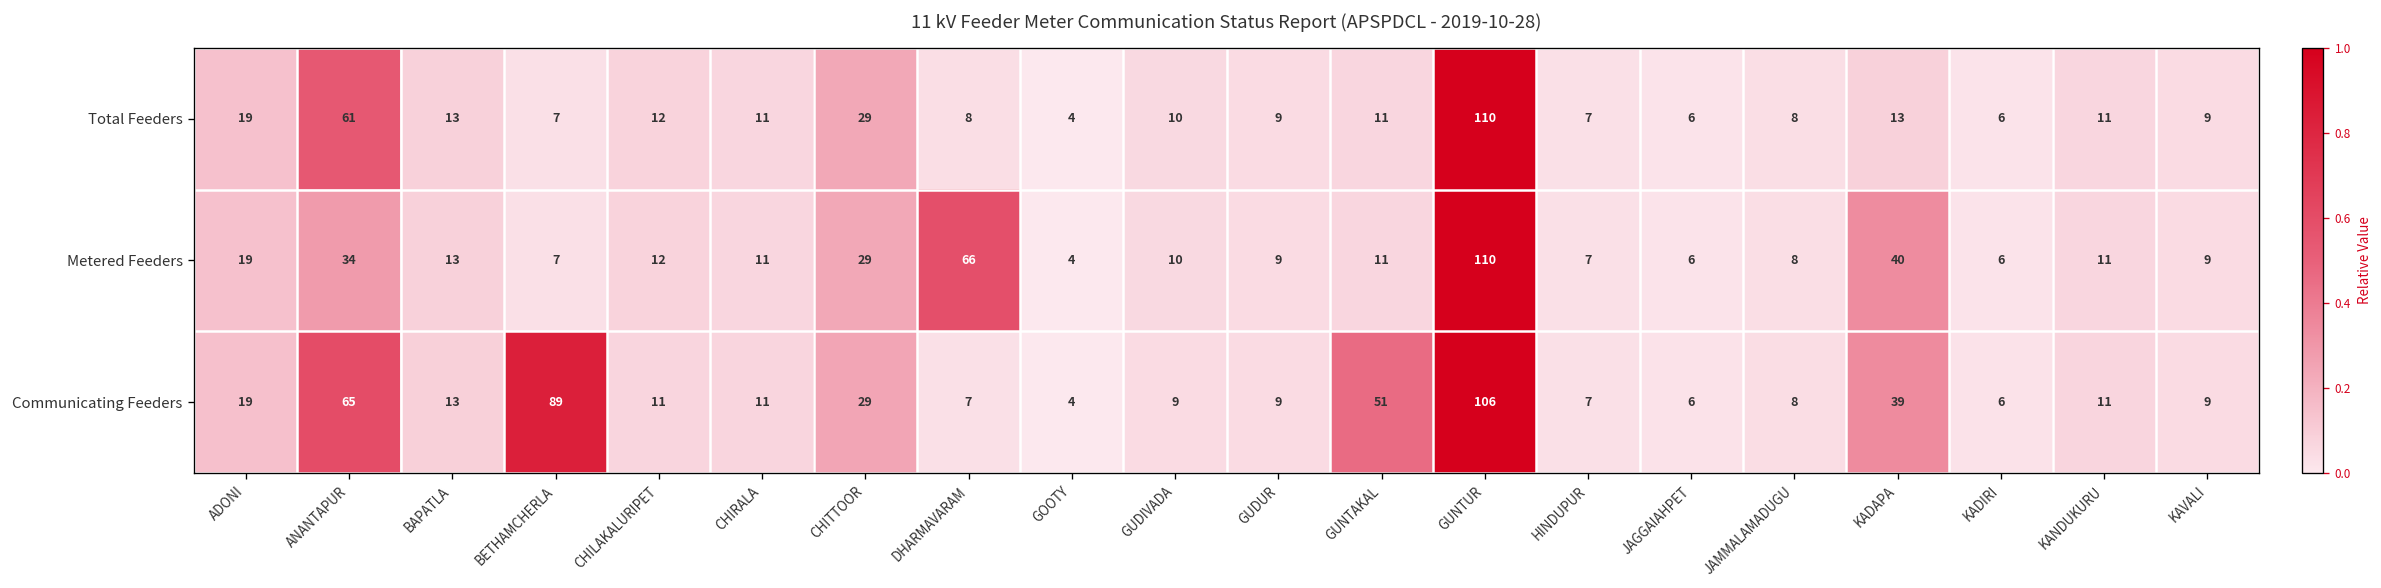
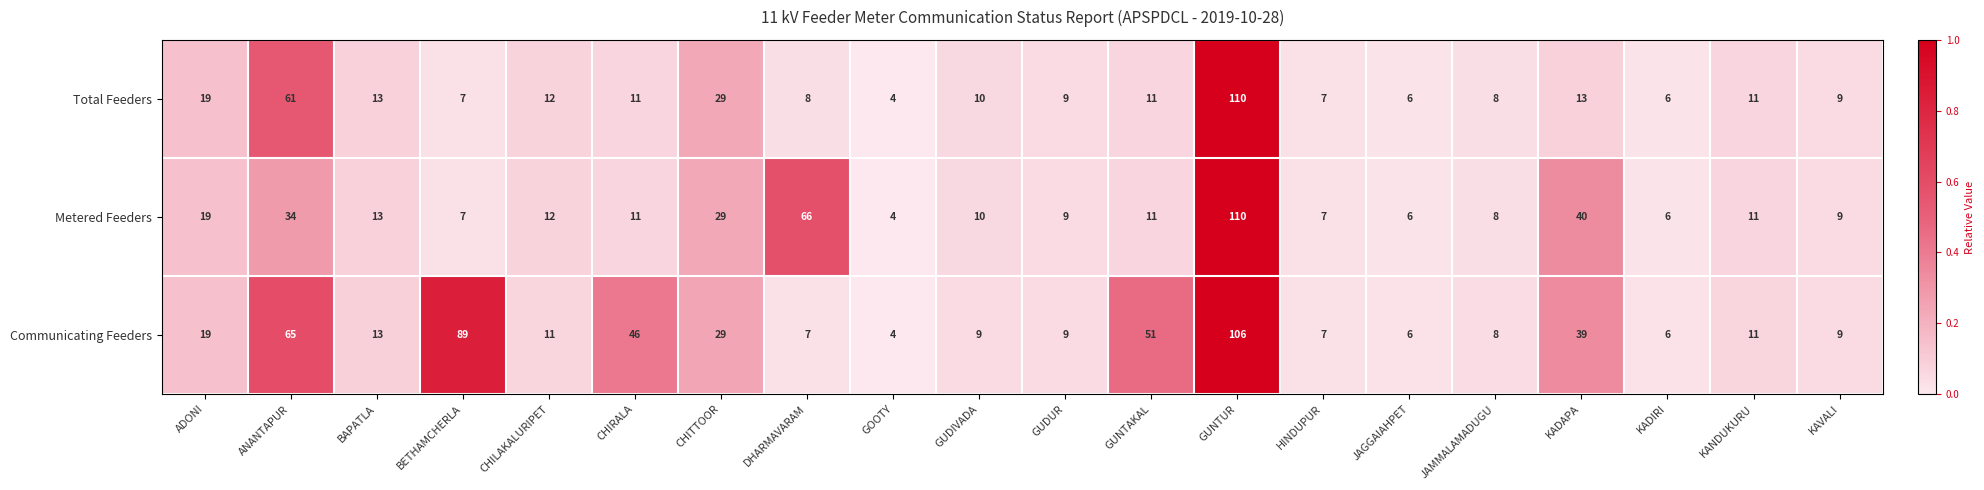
Communicating Feeders, CHIRALA: 11 -> 46
